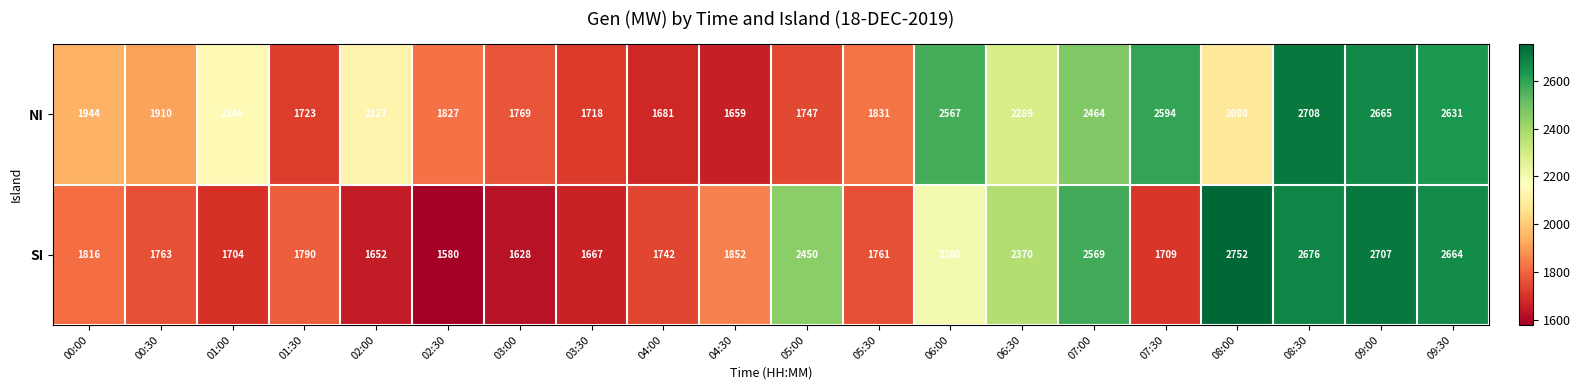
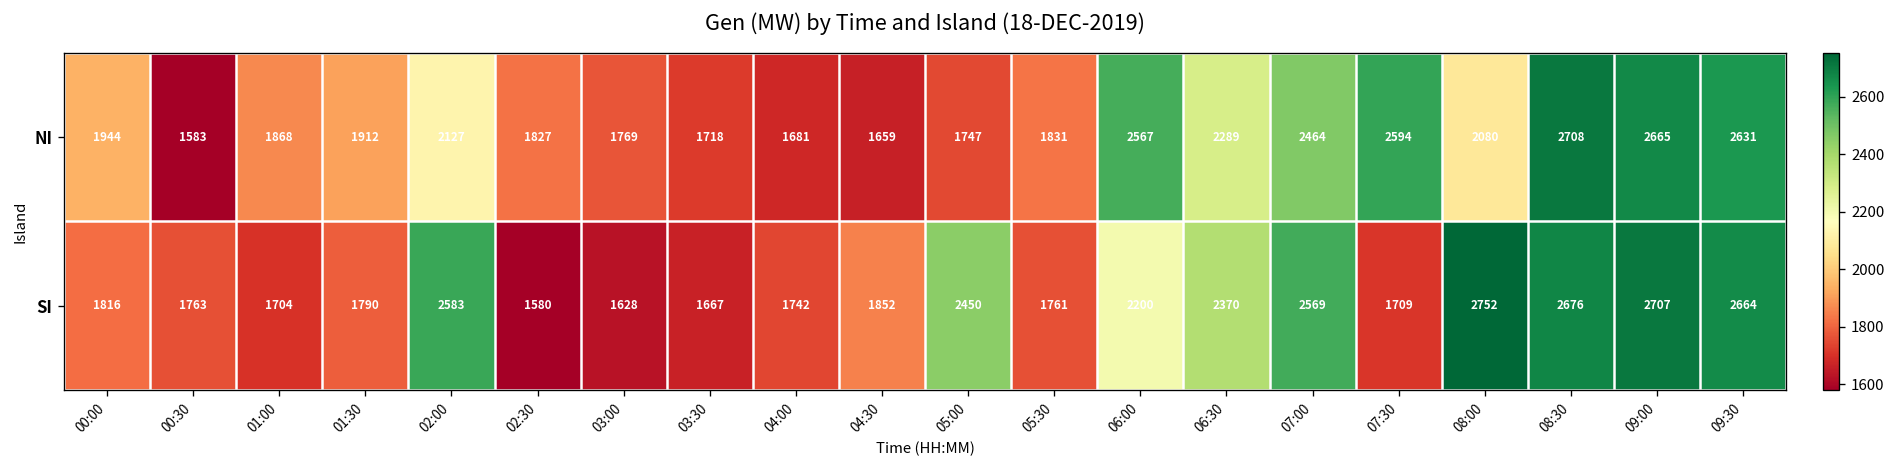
NI, 00:30: 1910 -> 1583
NI, 01:00: 2146 -> 1868
NI, 01:30: 1723 -> 1912
SI, 02:00: 1652 -> 2583
